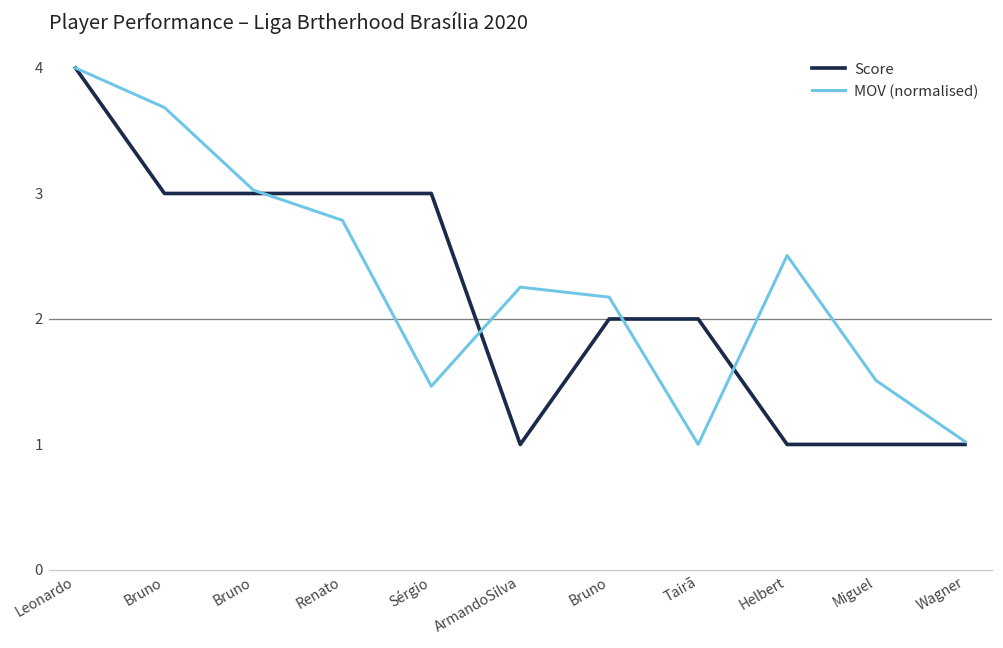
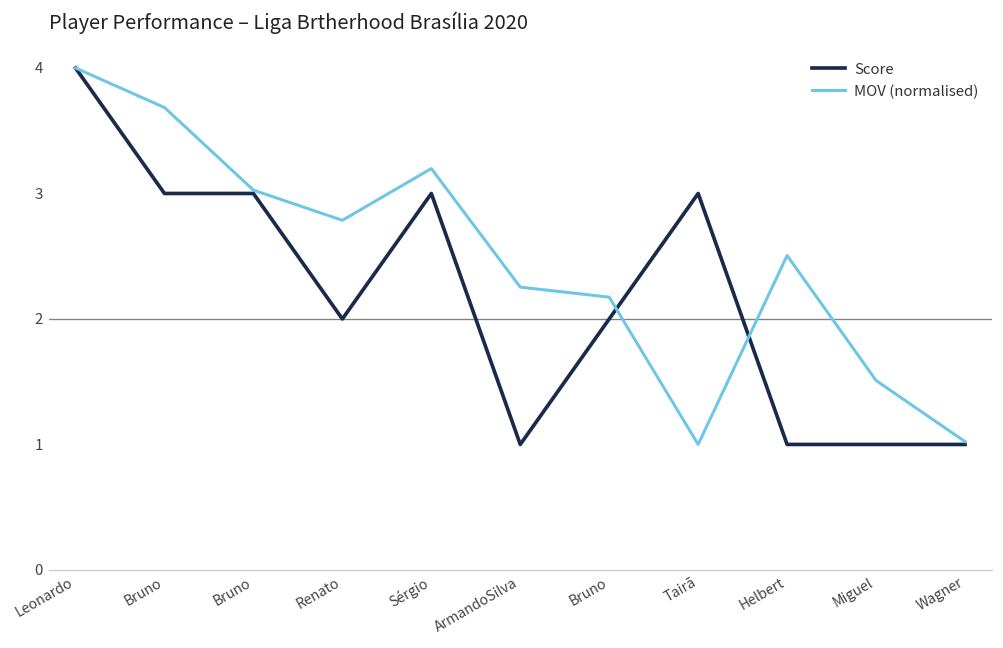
Score, Renato: 3 -> 2
MOV (normalised), Sérgio: 1.46 -> 3.20
Score, Tairã: 2 -> 3
